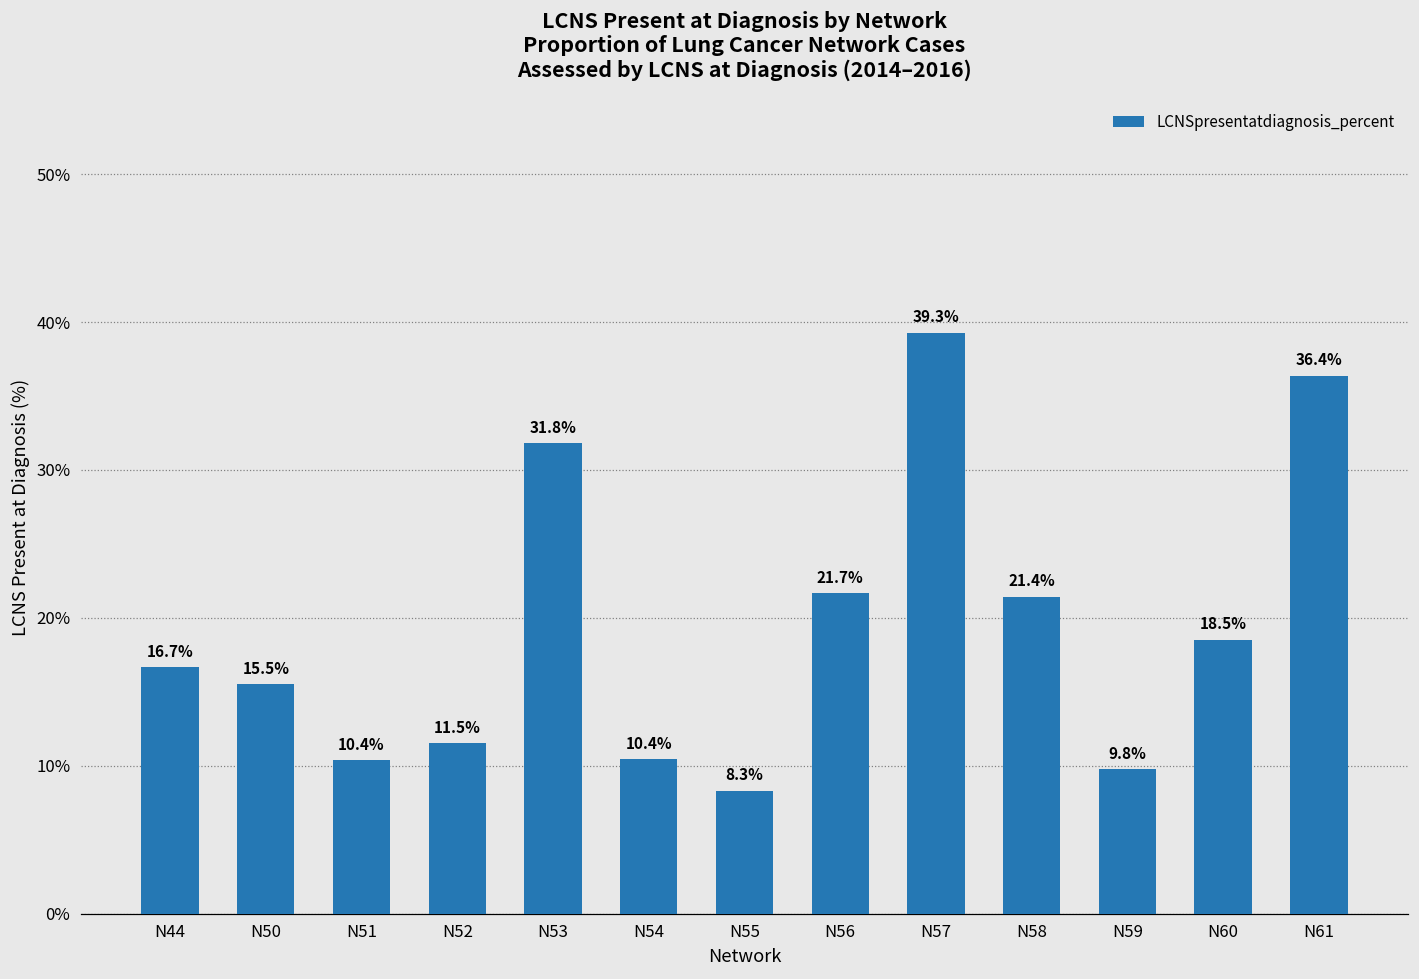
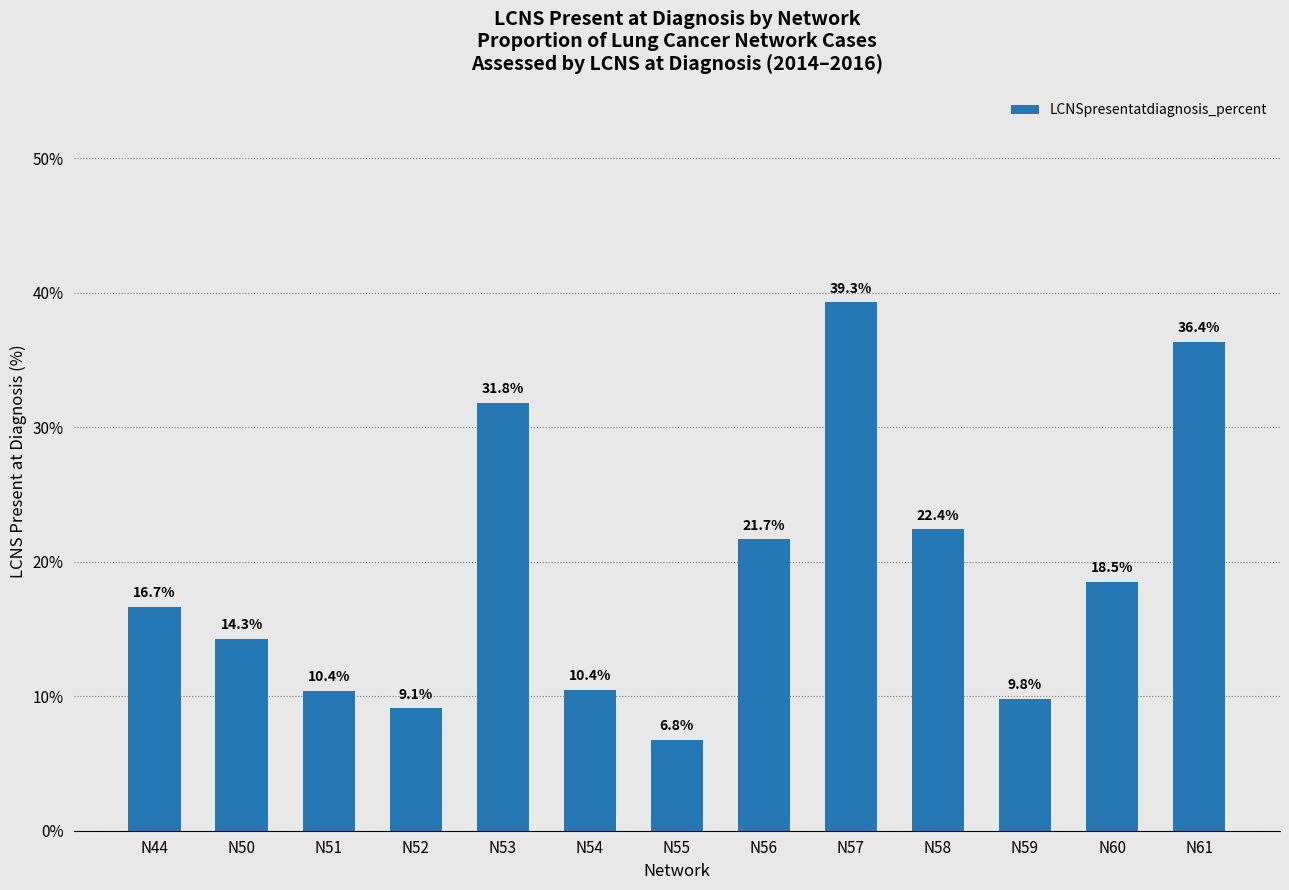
N50: 15.5% -> 14.3%
N52: 11.5% -> 9.1%
N55: 8.3% -> 6.8%
N58: 21.4% -> 22.4%
